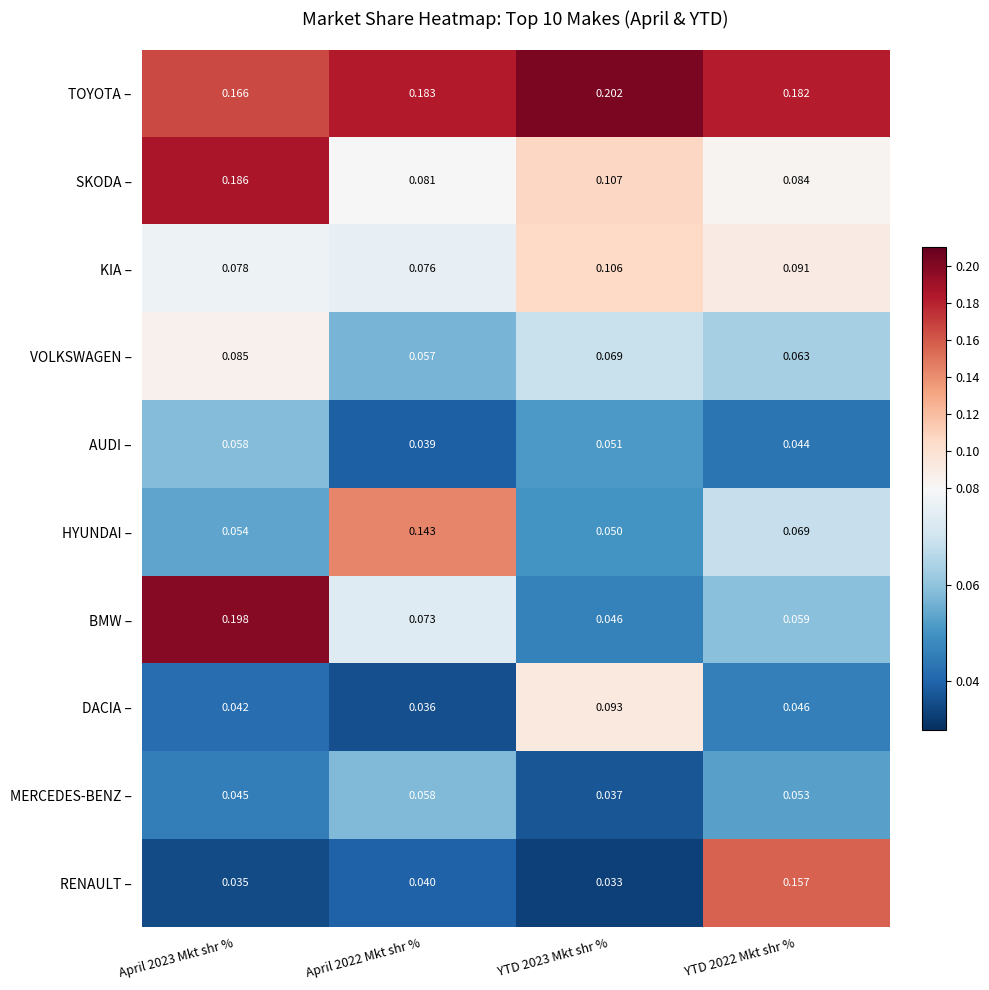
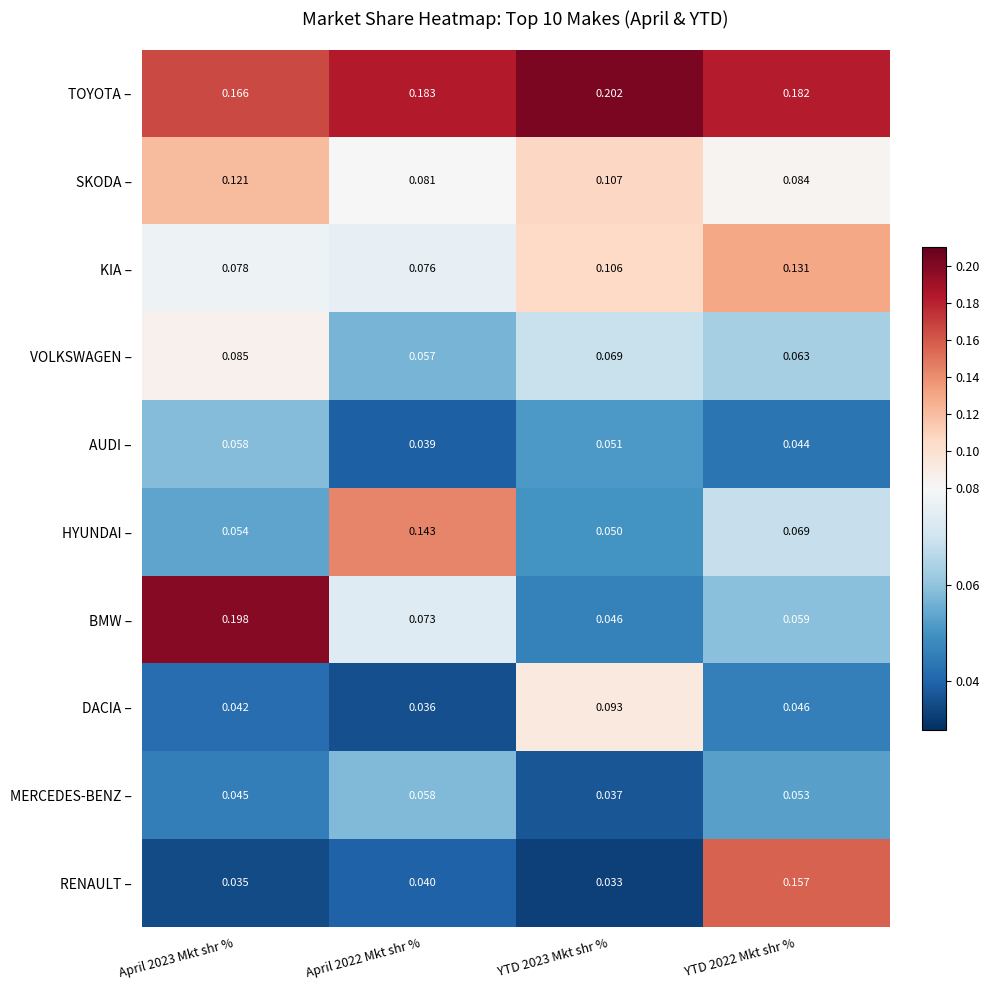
SKODA –, April 2023 Mkt shr %: 0.186 -> 0.121
KIA –, YTD 2022 Mkt shr %: 0.091 -> 0.131
